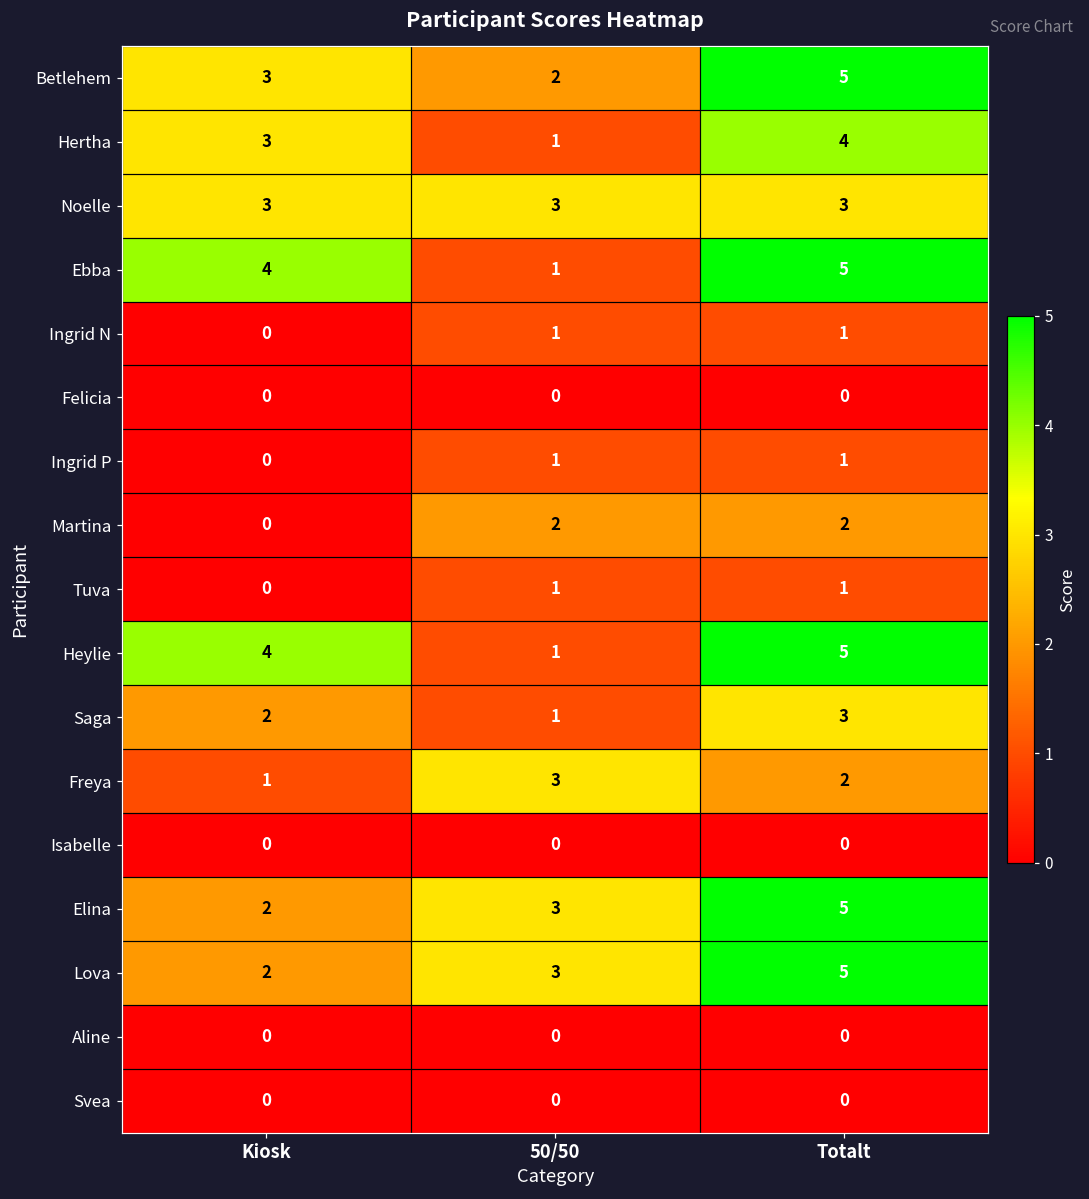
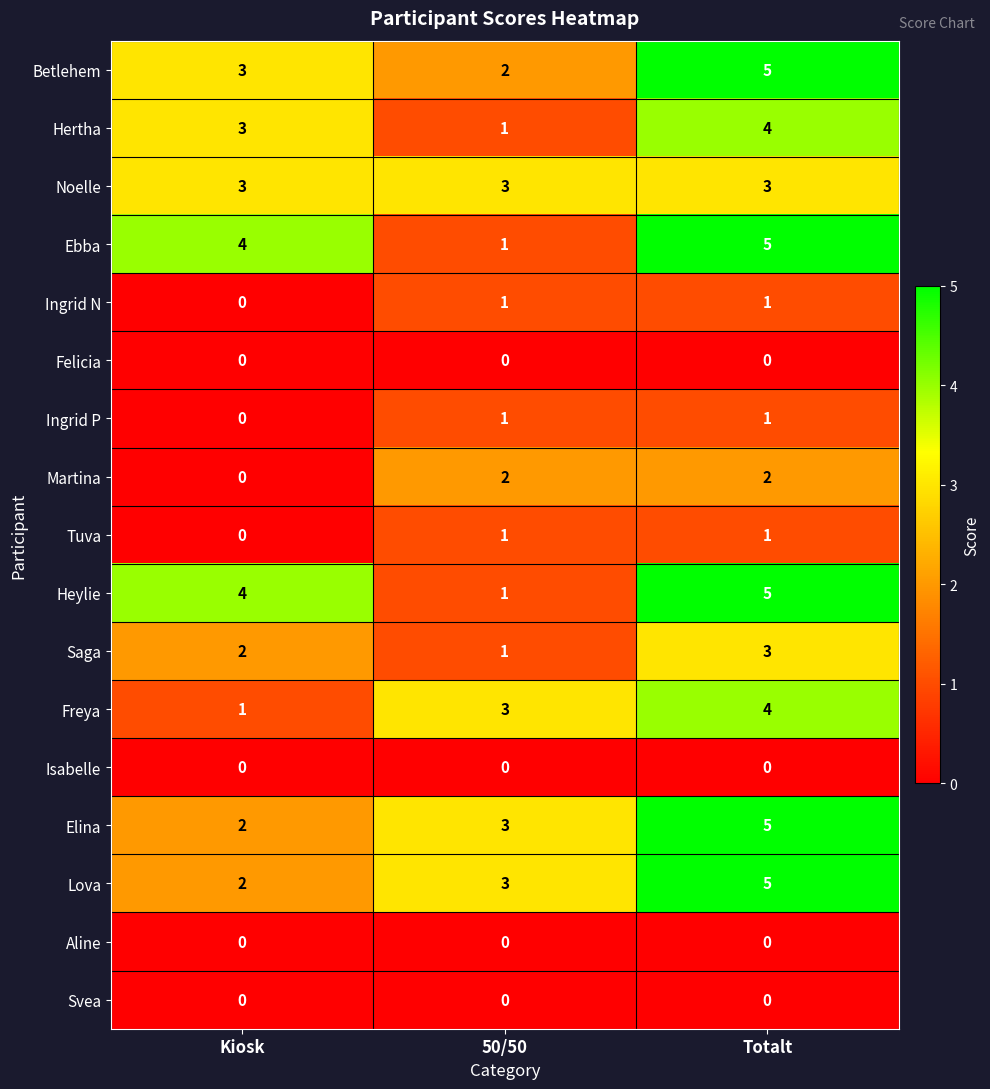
Freya, Totalt: 2 -> 4
